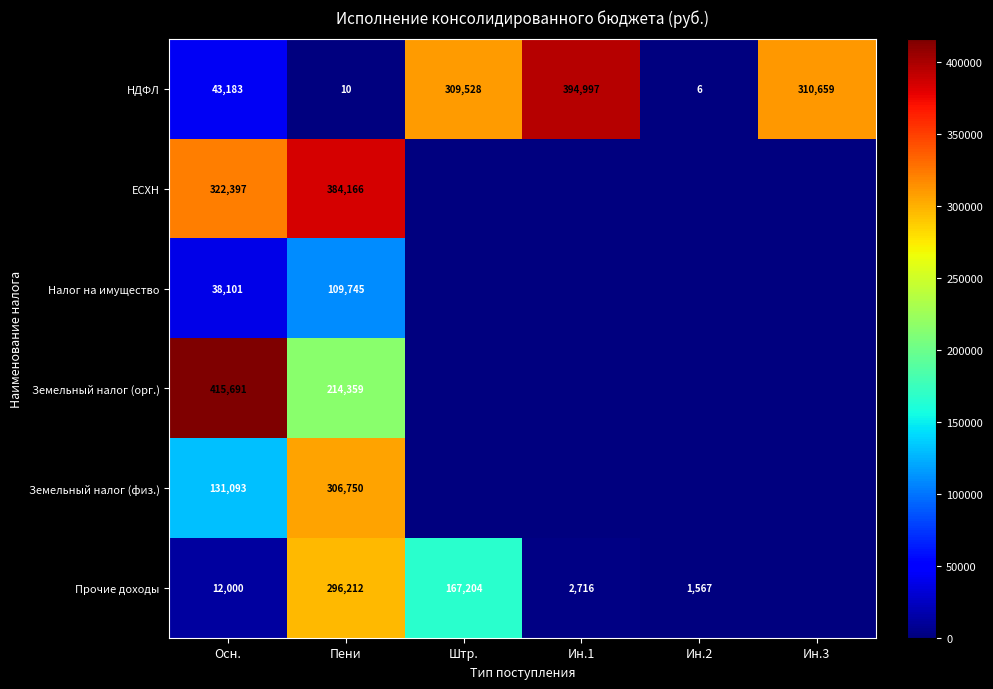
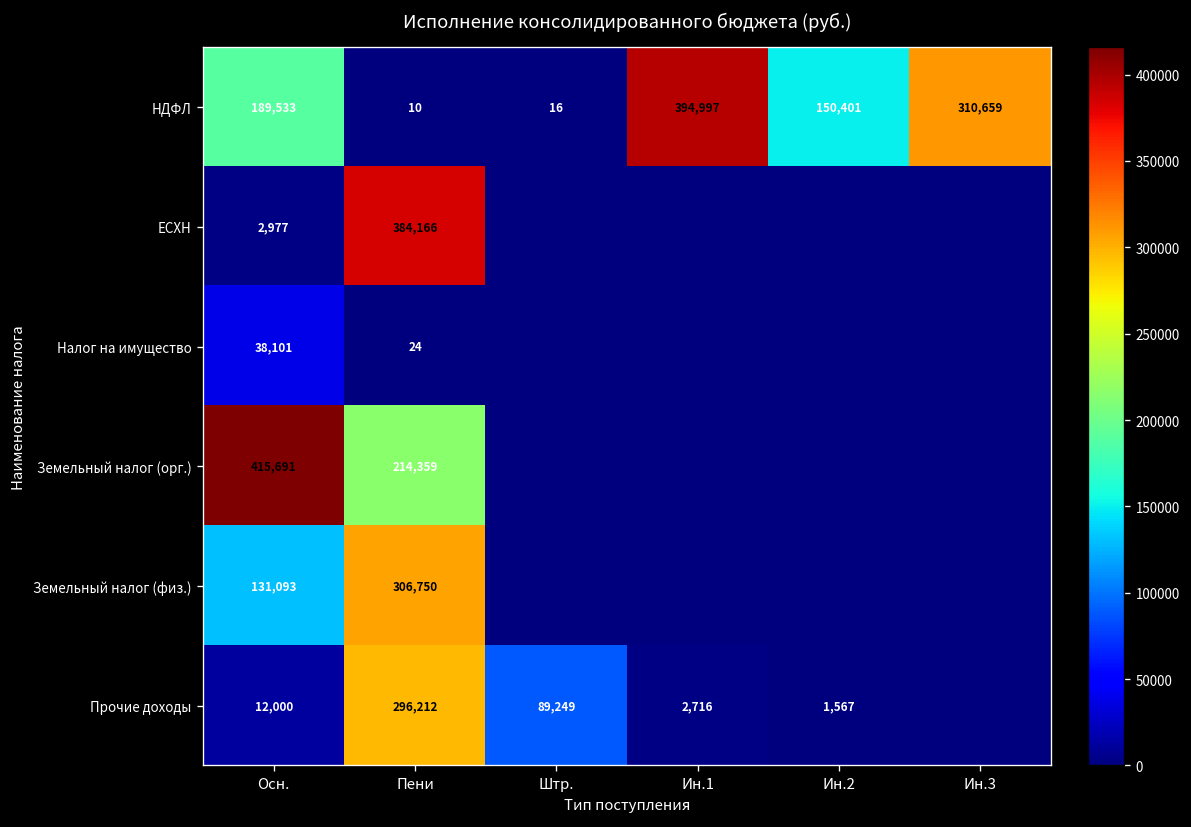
НДФЛ, Осн.: 43,183 -> 189,533
НДФЛ, Штр.: 309,528 -> 16
НДФЛ, Ин.2: 6 -> 150,401
ЕСХН, Осн.: 322,397 -> 2,977
Налог на имущество, Пени: 109,745 -> 24
Прочие доходы, Штр.: 167,204 -> 89,249
